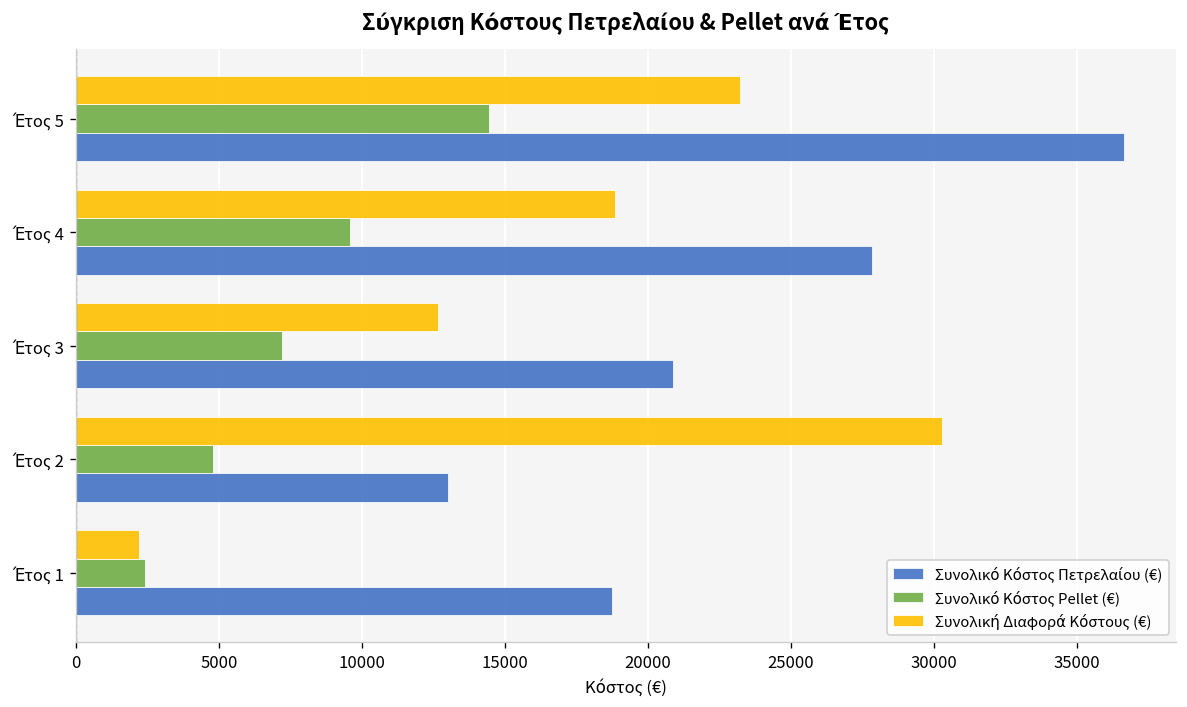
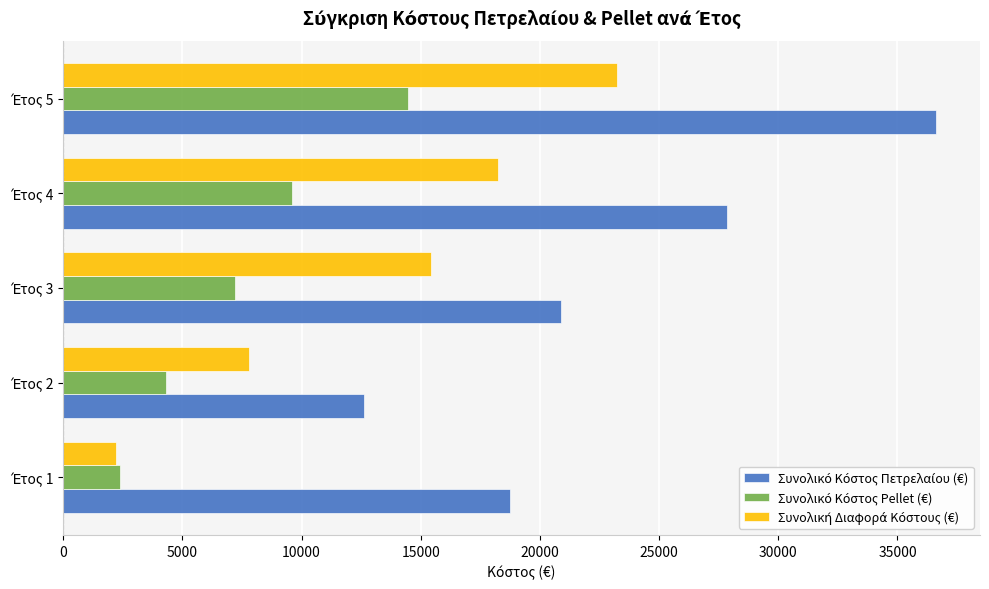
Συνολική Διαφορά Κόστους (€), Έτος 4: 18900 -> 18200
Συνολική Διαφορά Κόστους (€), Έτος 3: 12700 -> 15400
Συνολική Διαφορά Κόστους (€), Έτος 2: 30300 -> 7800
Συνολικό Κόστος Pellet (€), Έτος 2: 4800 -> 4300
Συνολικό Κόστος Πετρελαίου (€), Έτος 2: 13000 -> 12600
